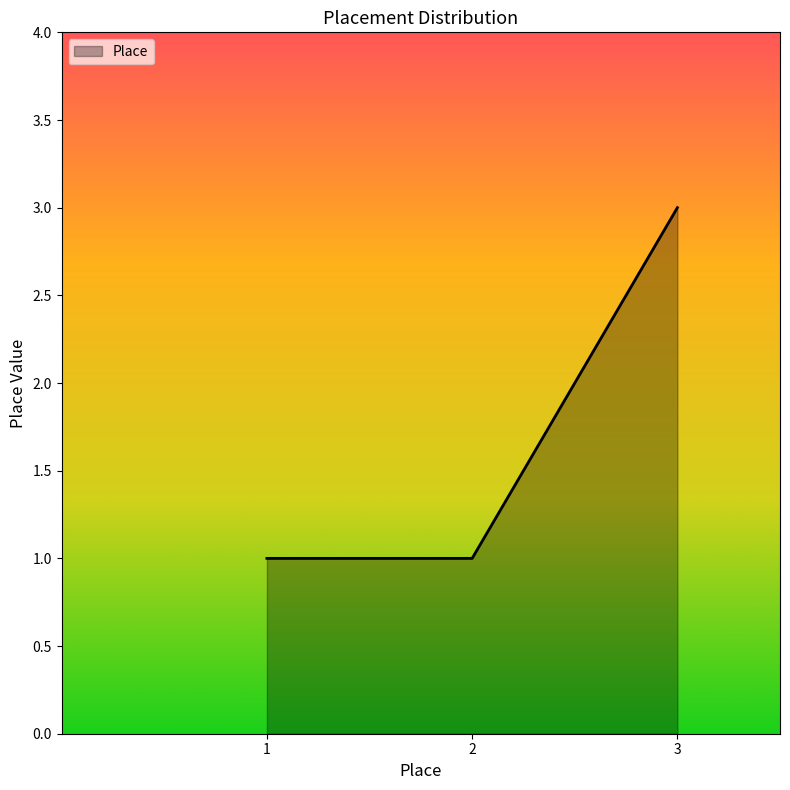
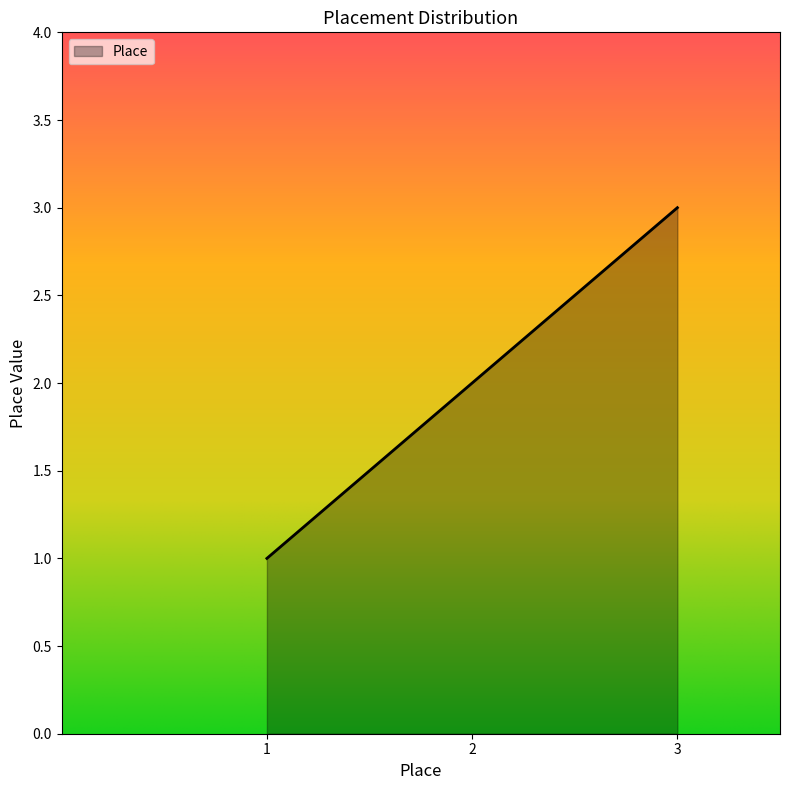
2: 1 -> 2
